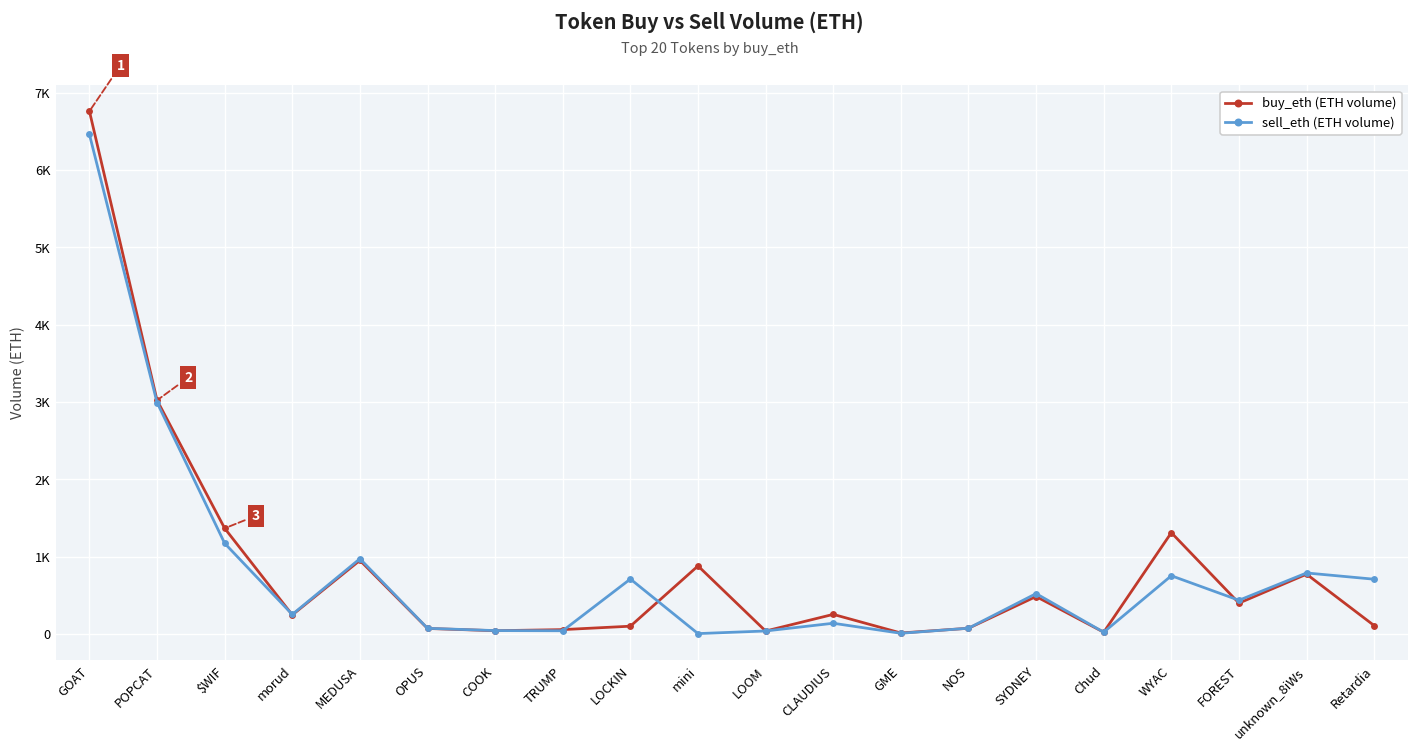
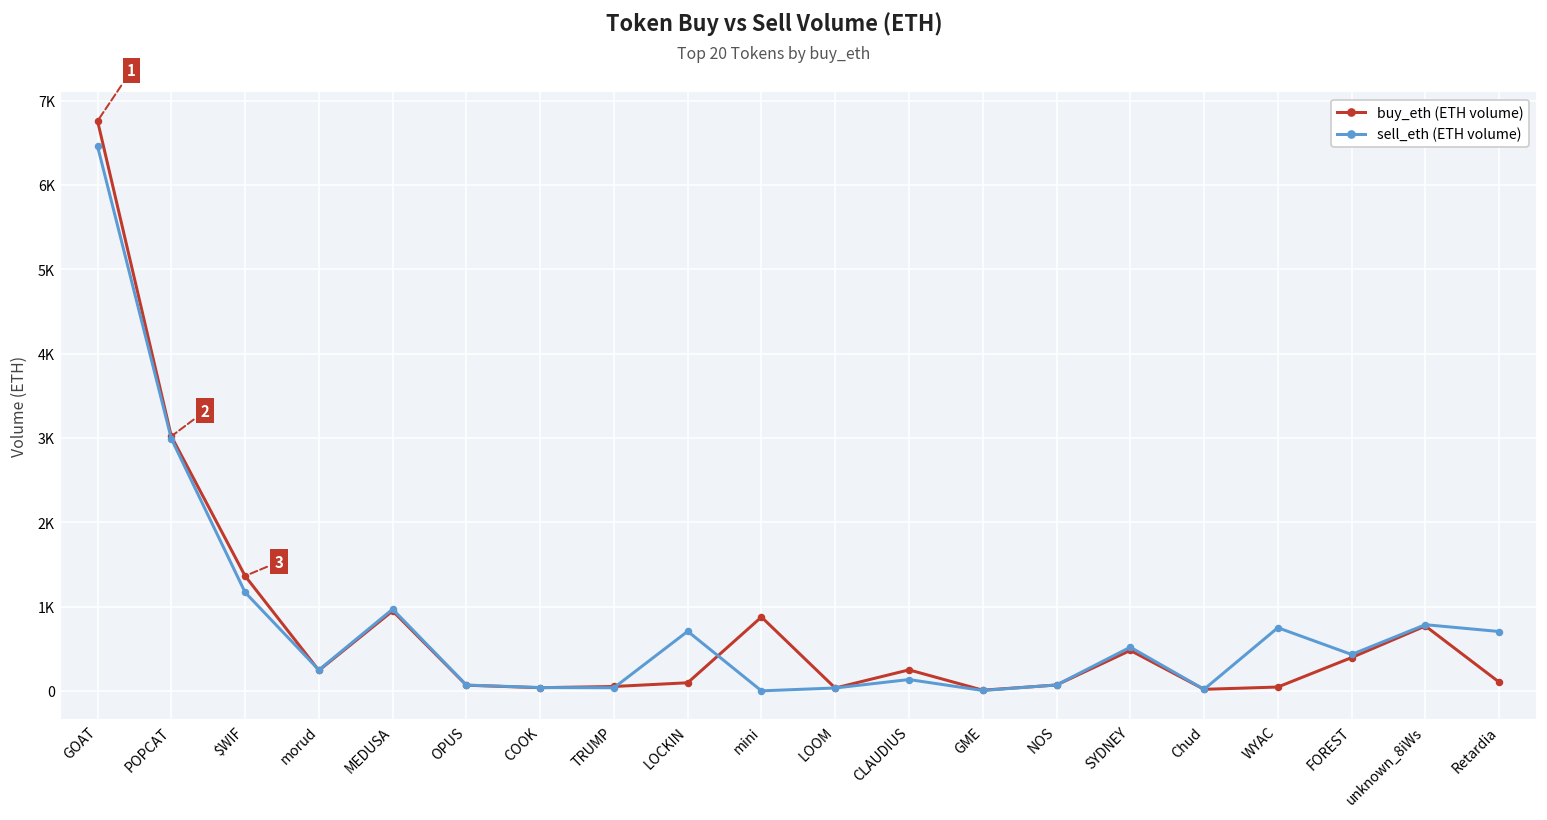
buy_eth (ETH volume), WYAC: 1300 -> 0
